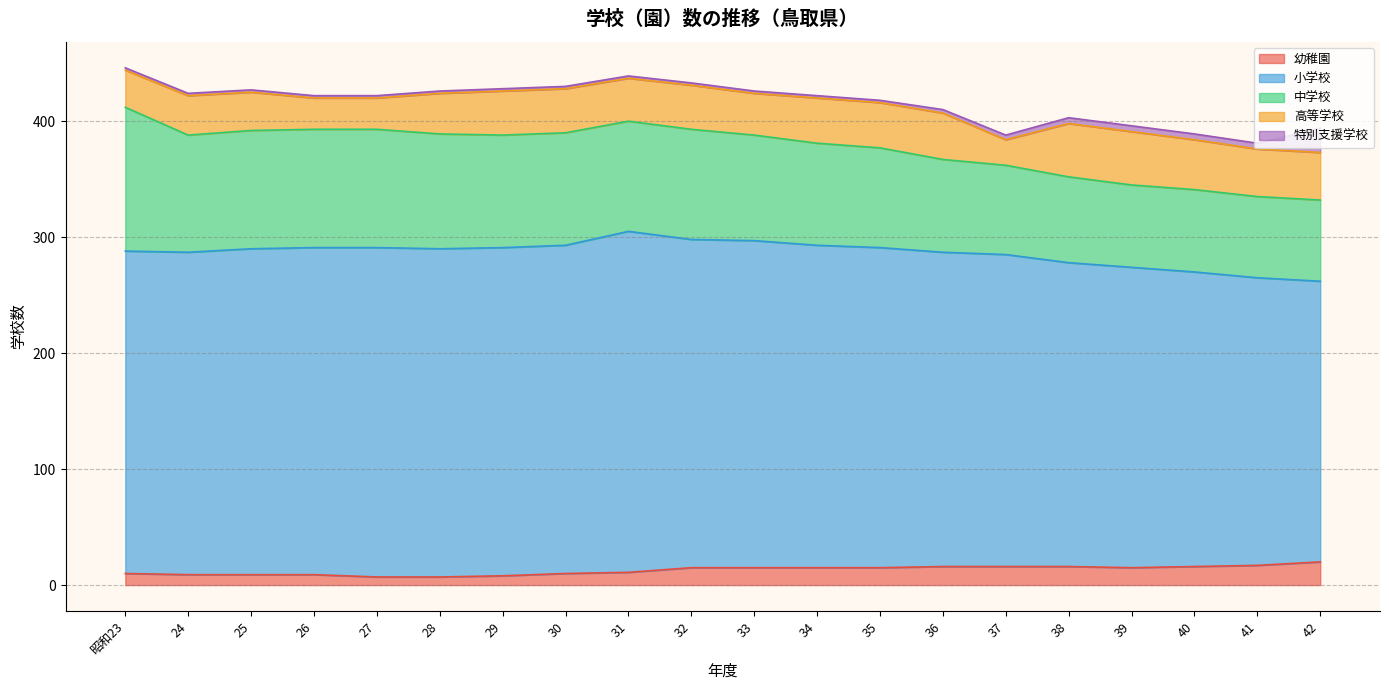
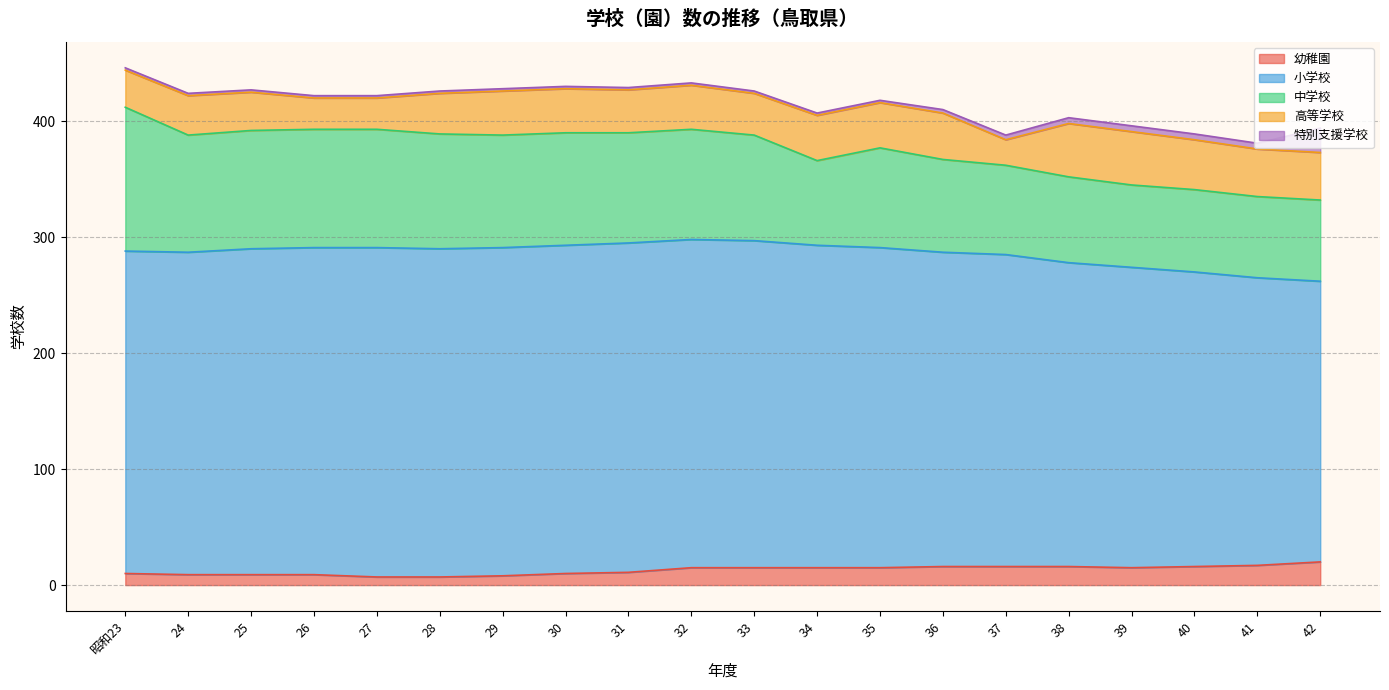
小学校, 31: 294 -> 284
中学校, 34: 88 -> 73
